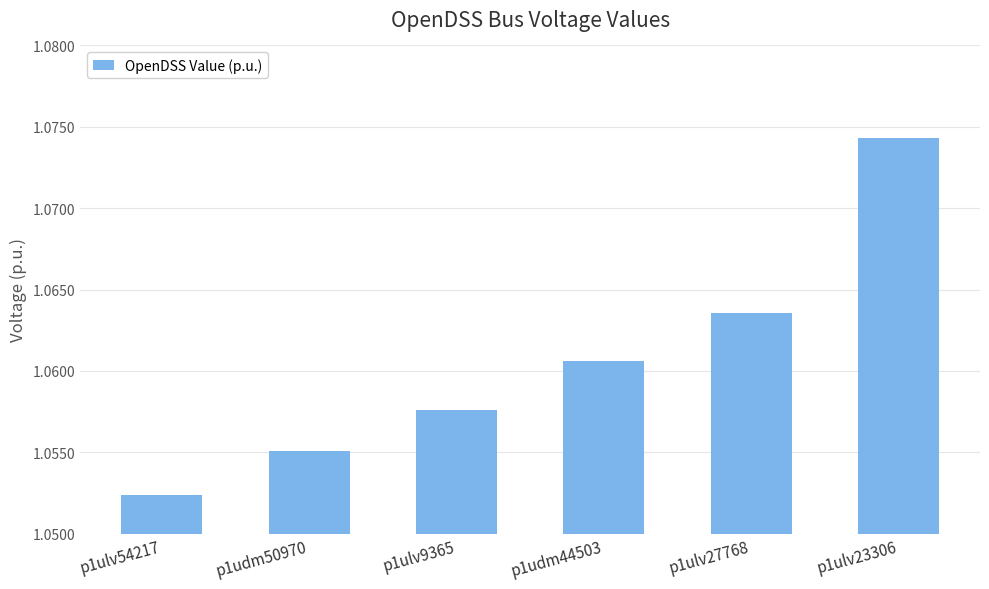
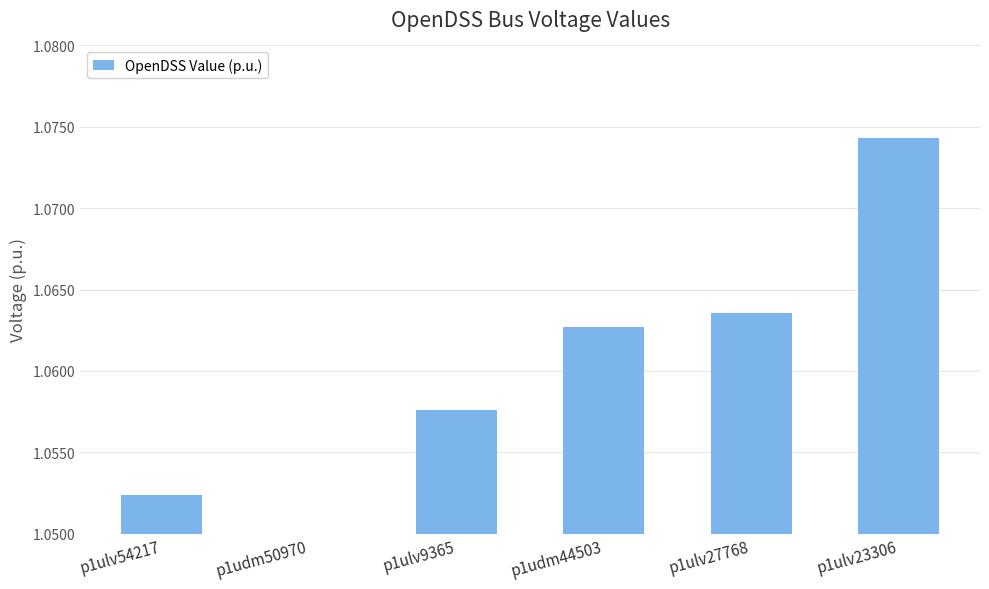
p1udm50970: 1.0551 -> 1.0499
p1udm44503: 1.0606 -> 1.0627
